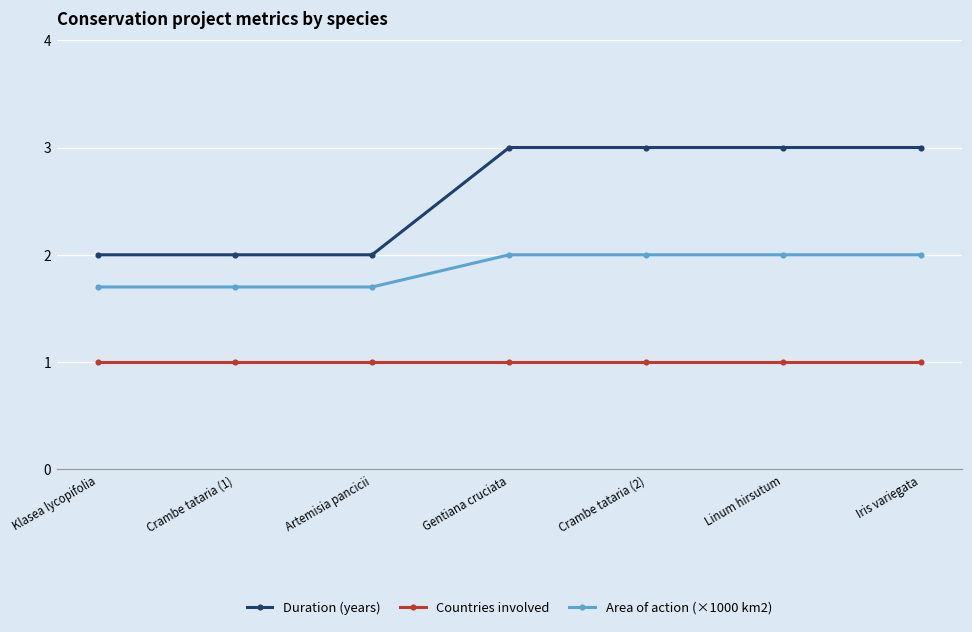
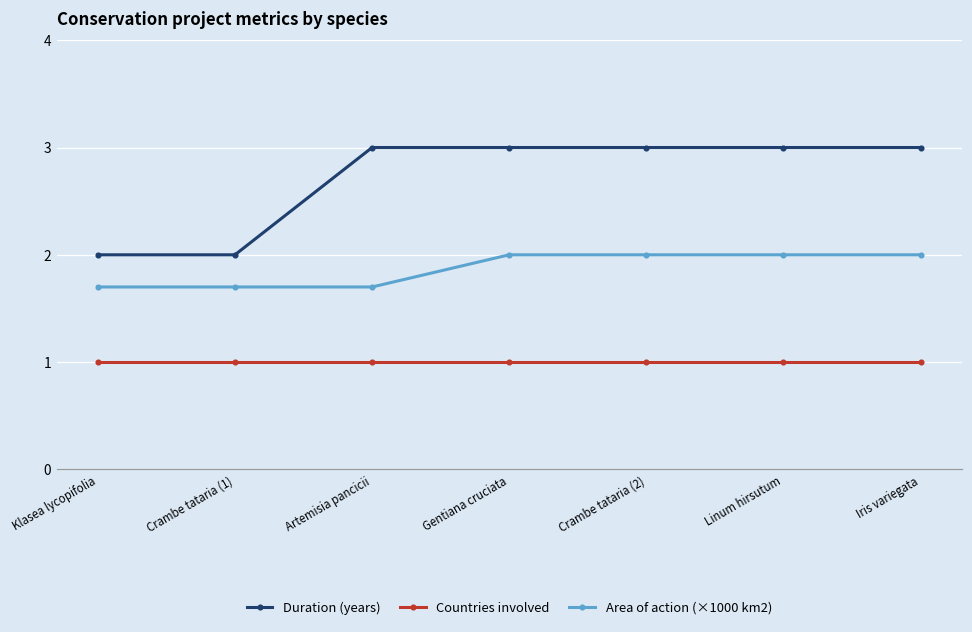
Duration (years), Artemisia pancicii: 2 -> 3
